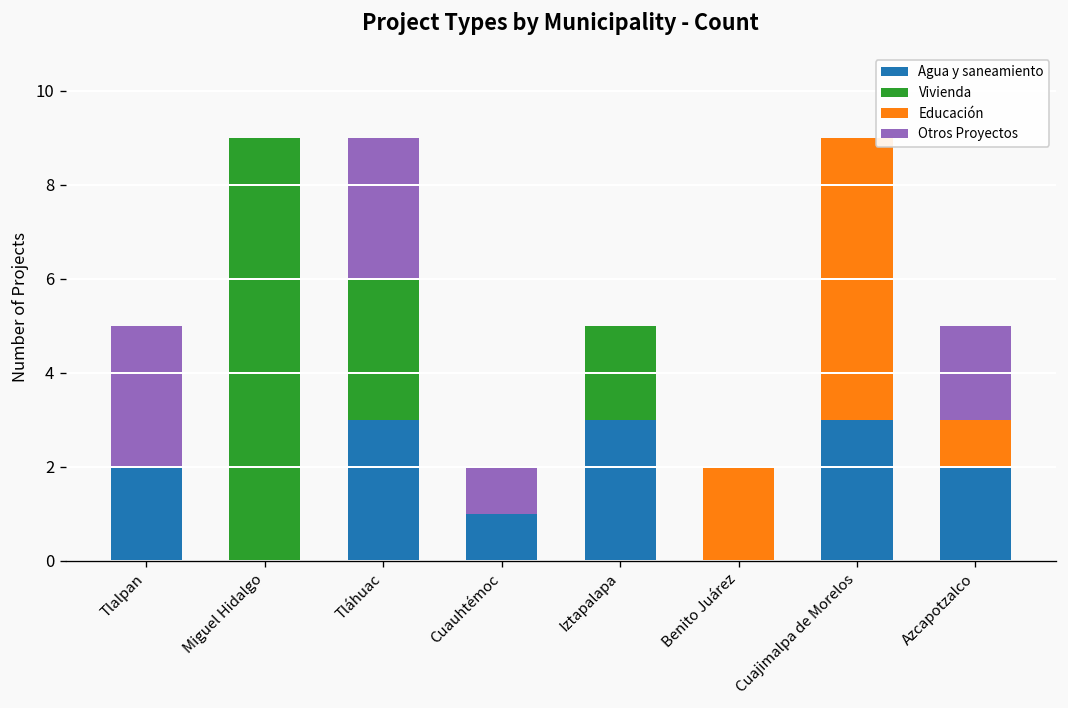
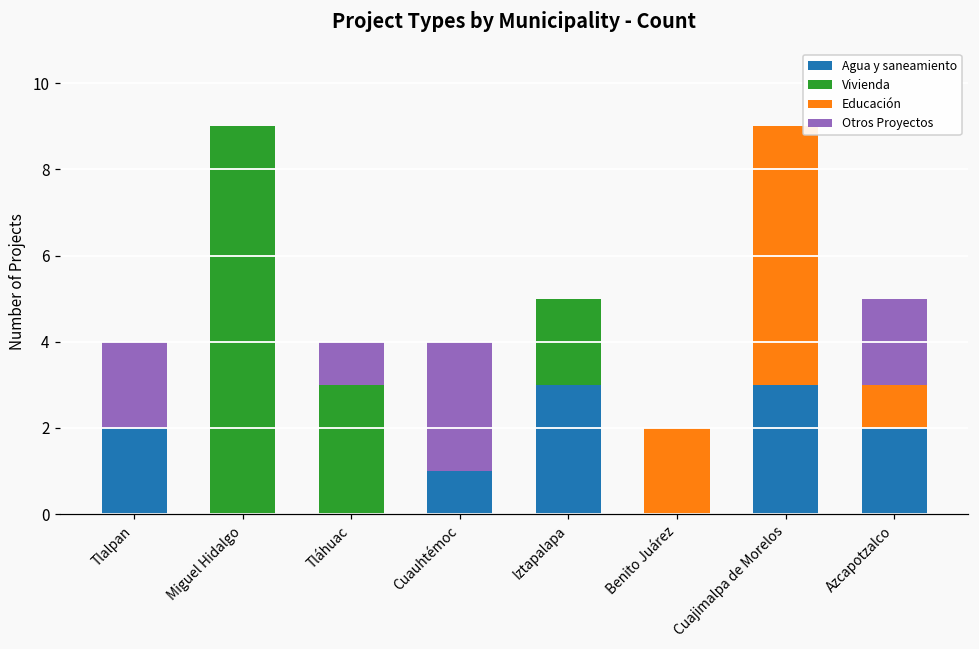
Otros Proyectos, Tlalpan: 3 -> 2
Agua y saneamiento, Tláhuac: 3 -> 0
Otros Proyectos, Tláhuac: 3 -> 1
Otros Proyectos, Cuauhtémoc: 1 -> 3
